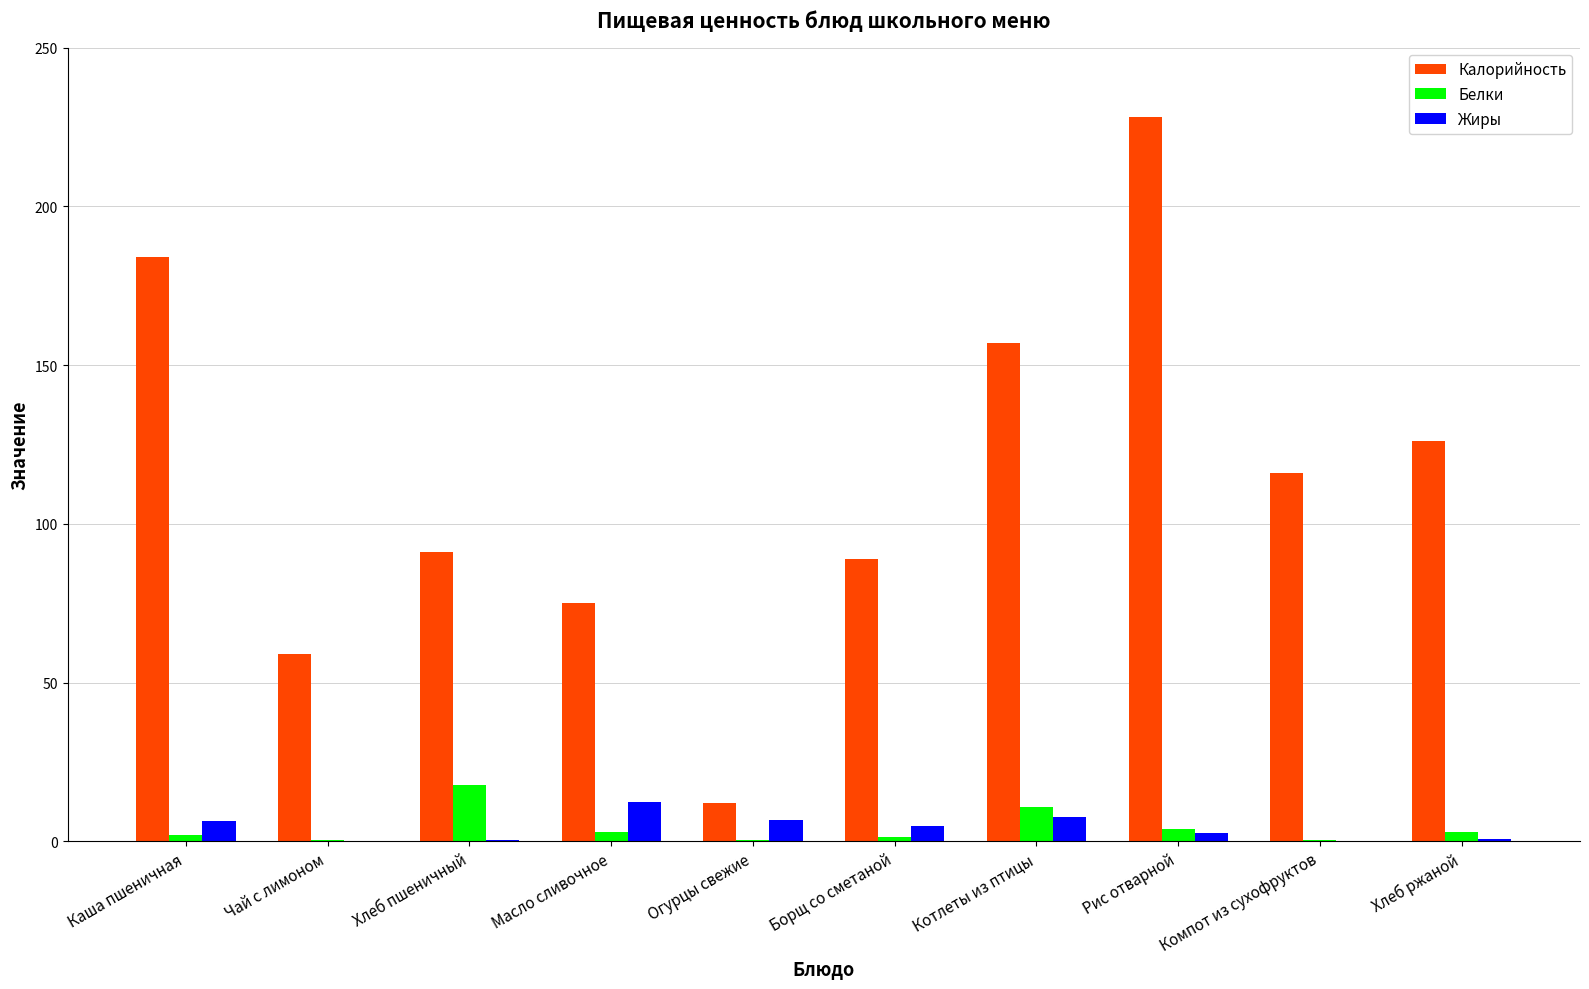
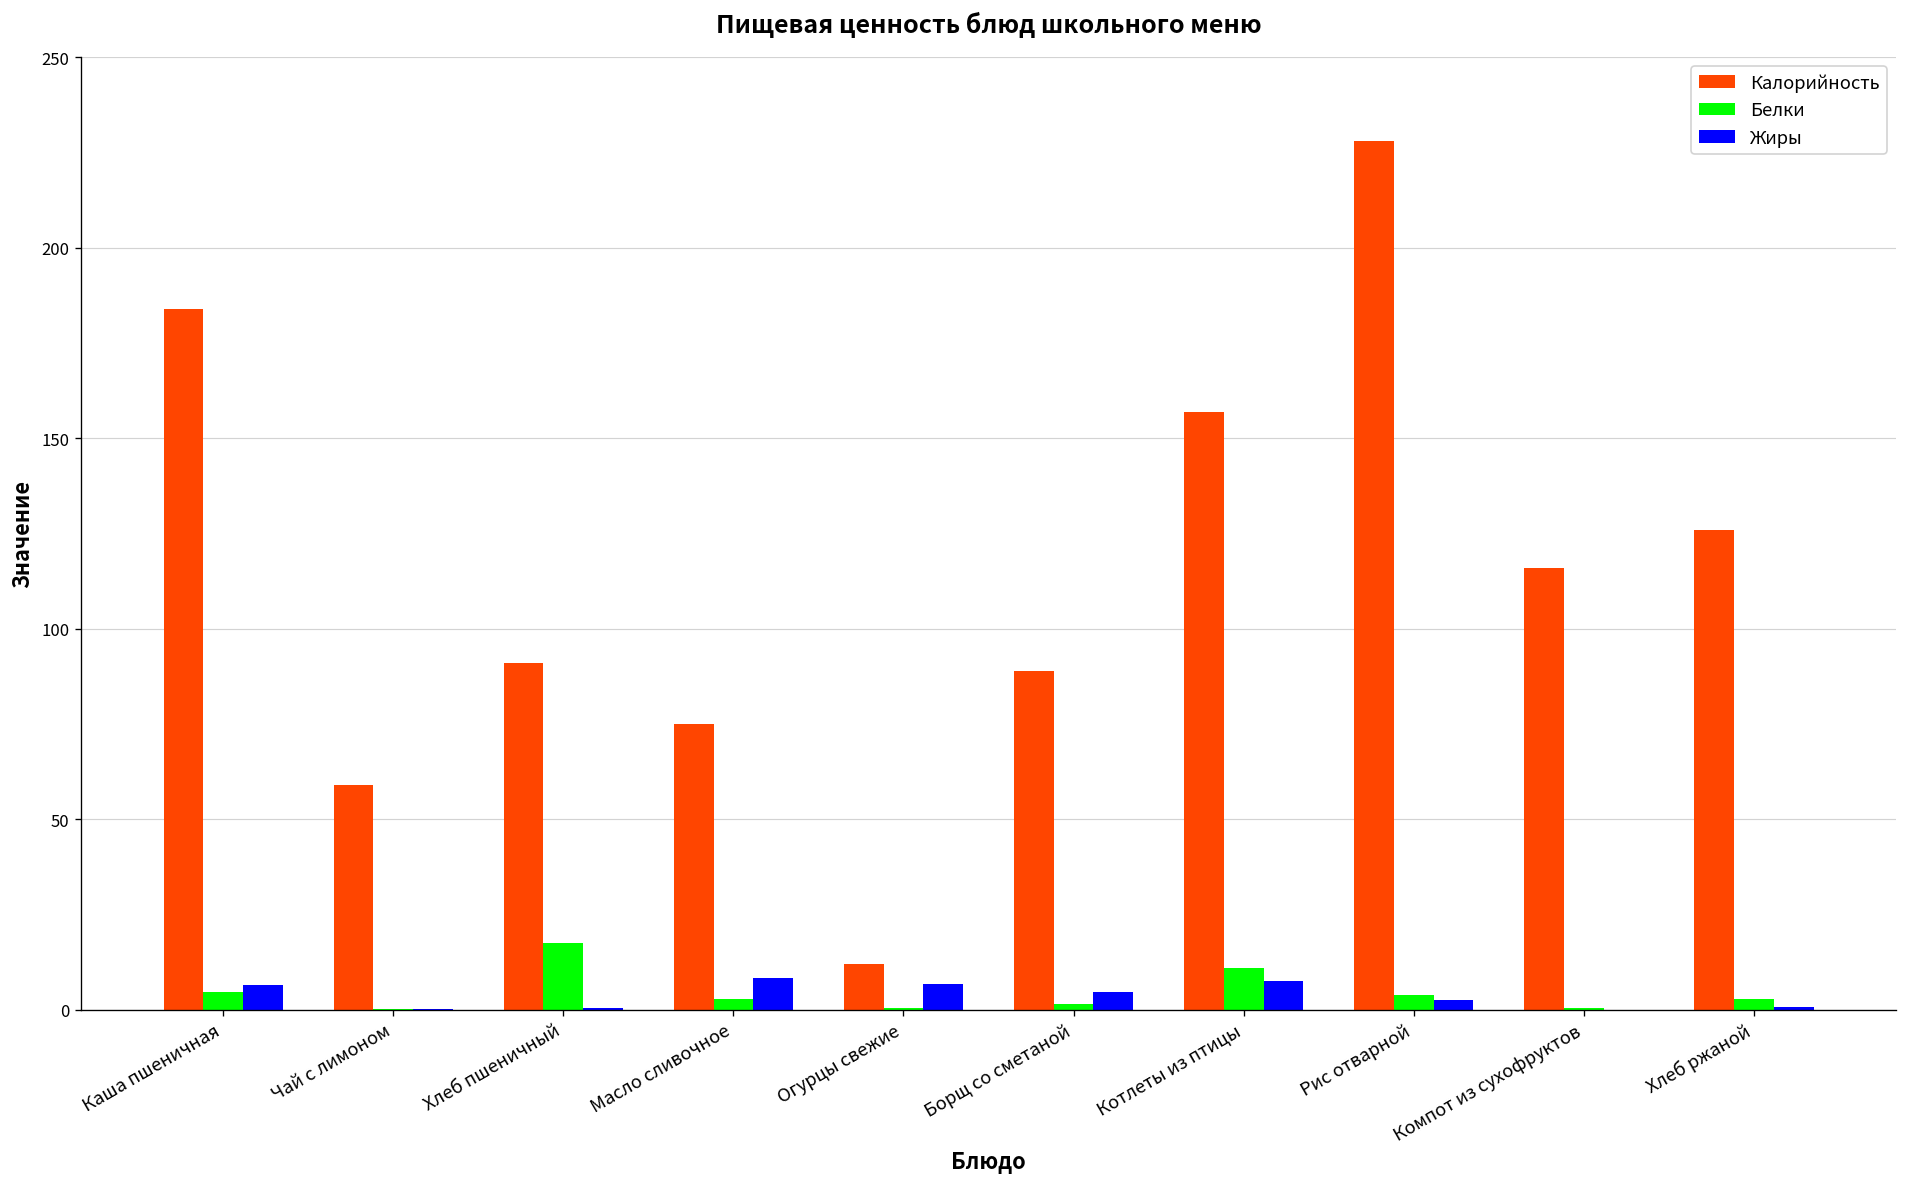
Белки, Каша пшеничная: 2 -> 5
Жиры, Масло сливочное: 12 -> 8
